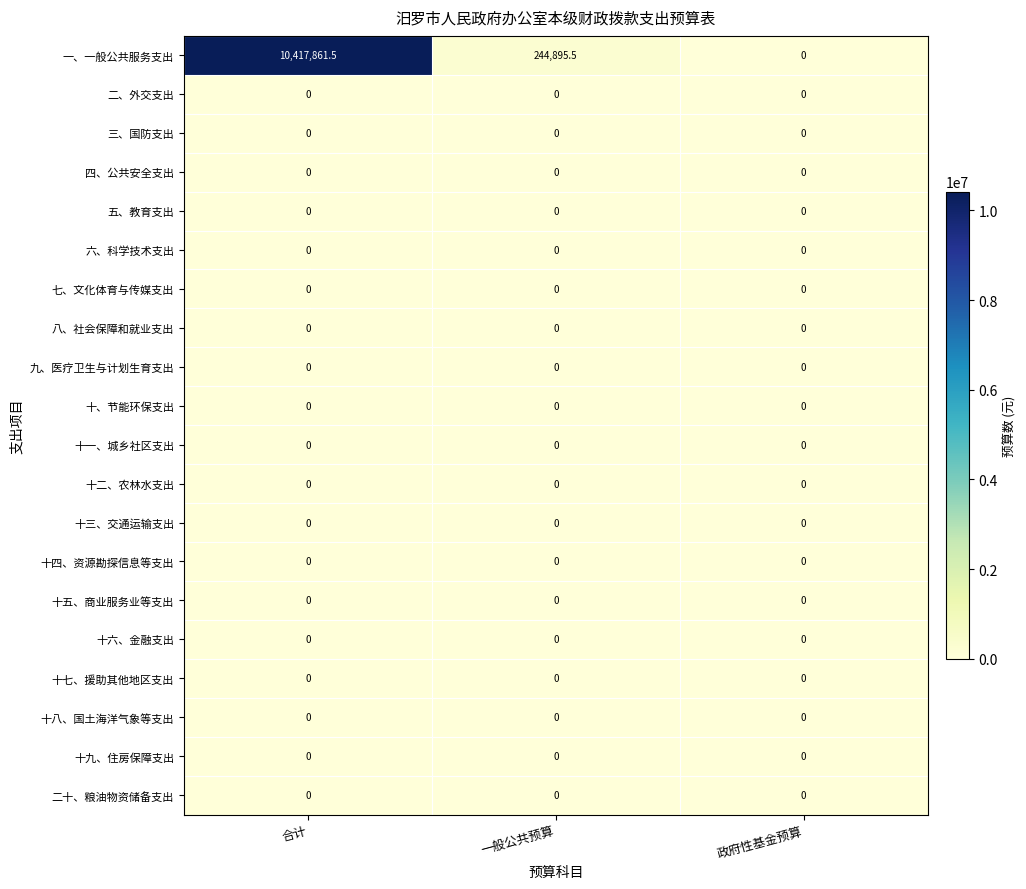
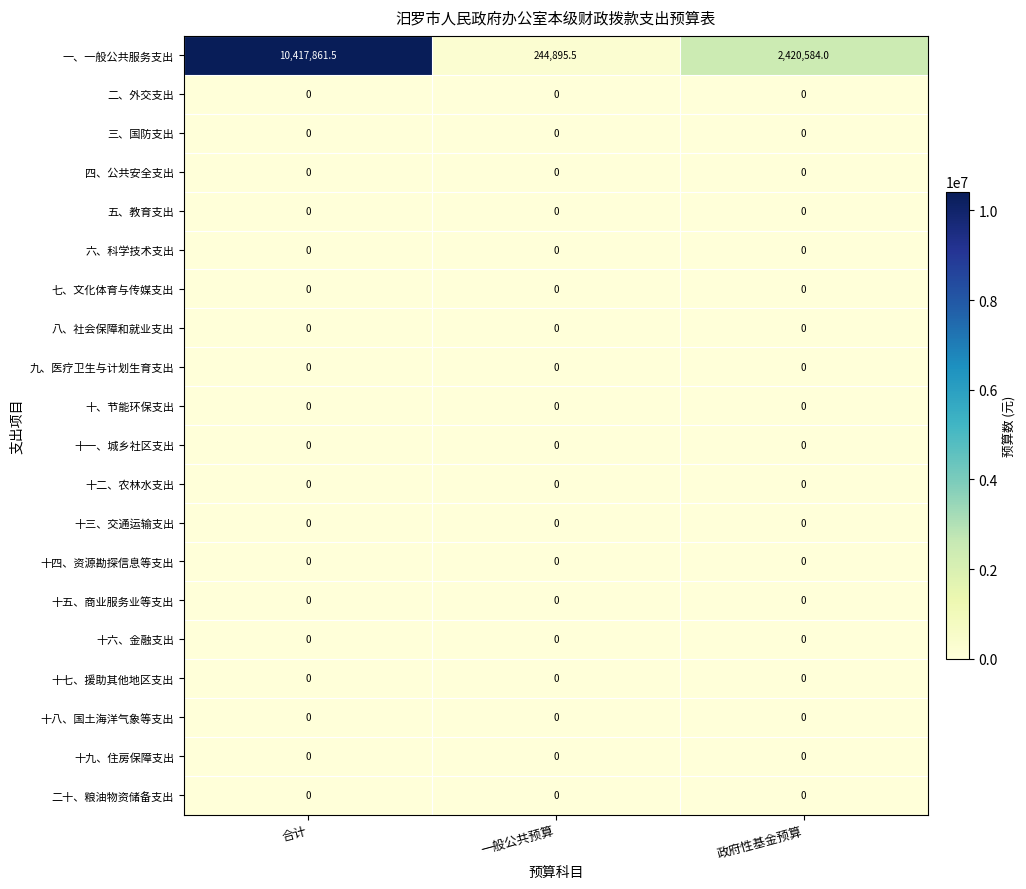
一、一般公共服务支出, 政府性基金预算: 0 -> 2,420,584.0
